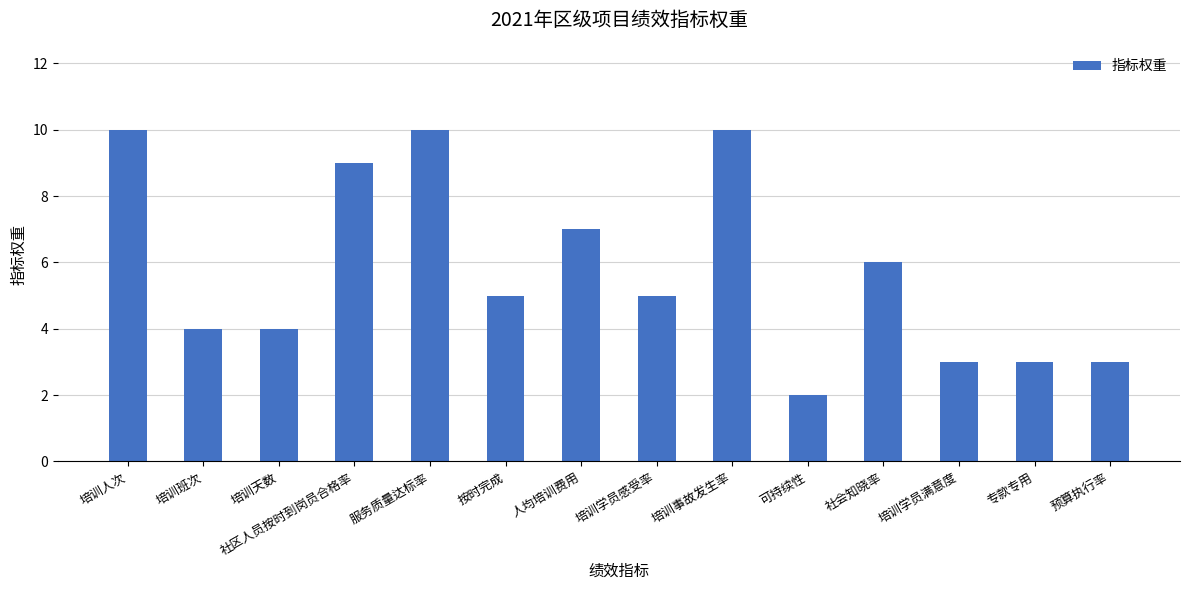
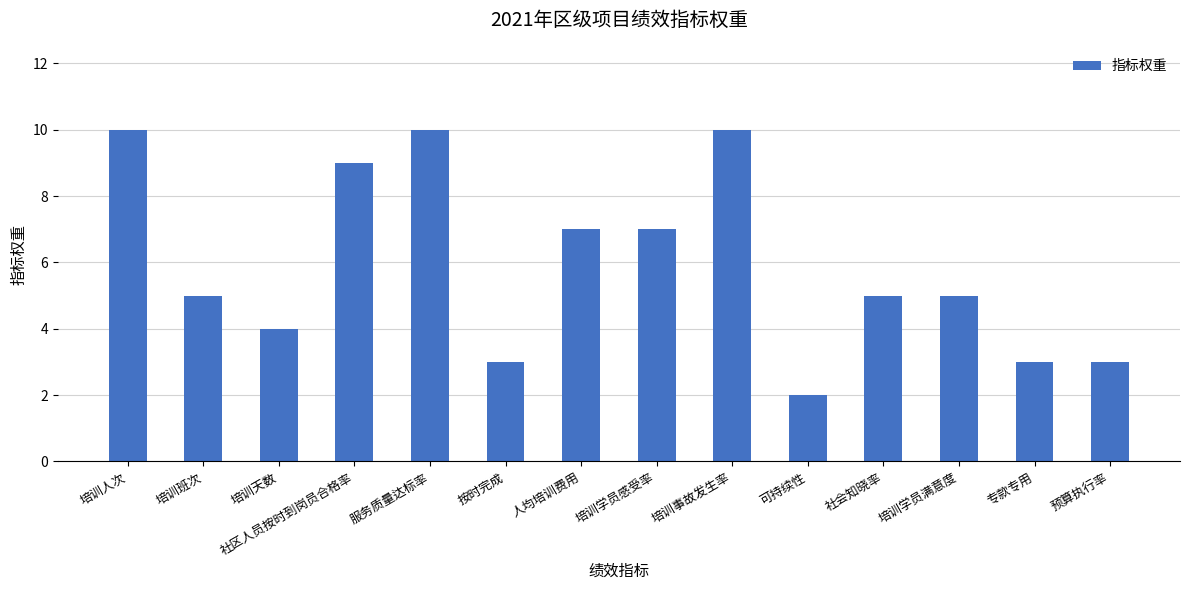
培训班次: 4 -> 5
按时完成: 5 -> 3
培训学员感受率: 5 -> 7
社会知晓率: 6 -> 5
培训学员满意度: 3 -> 5
